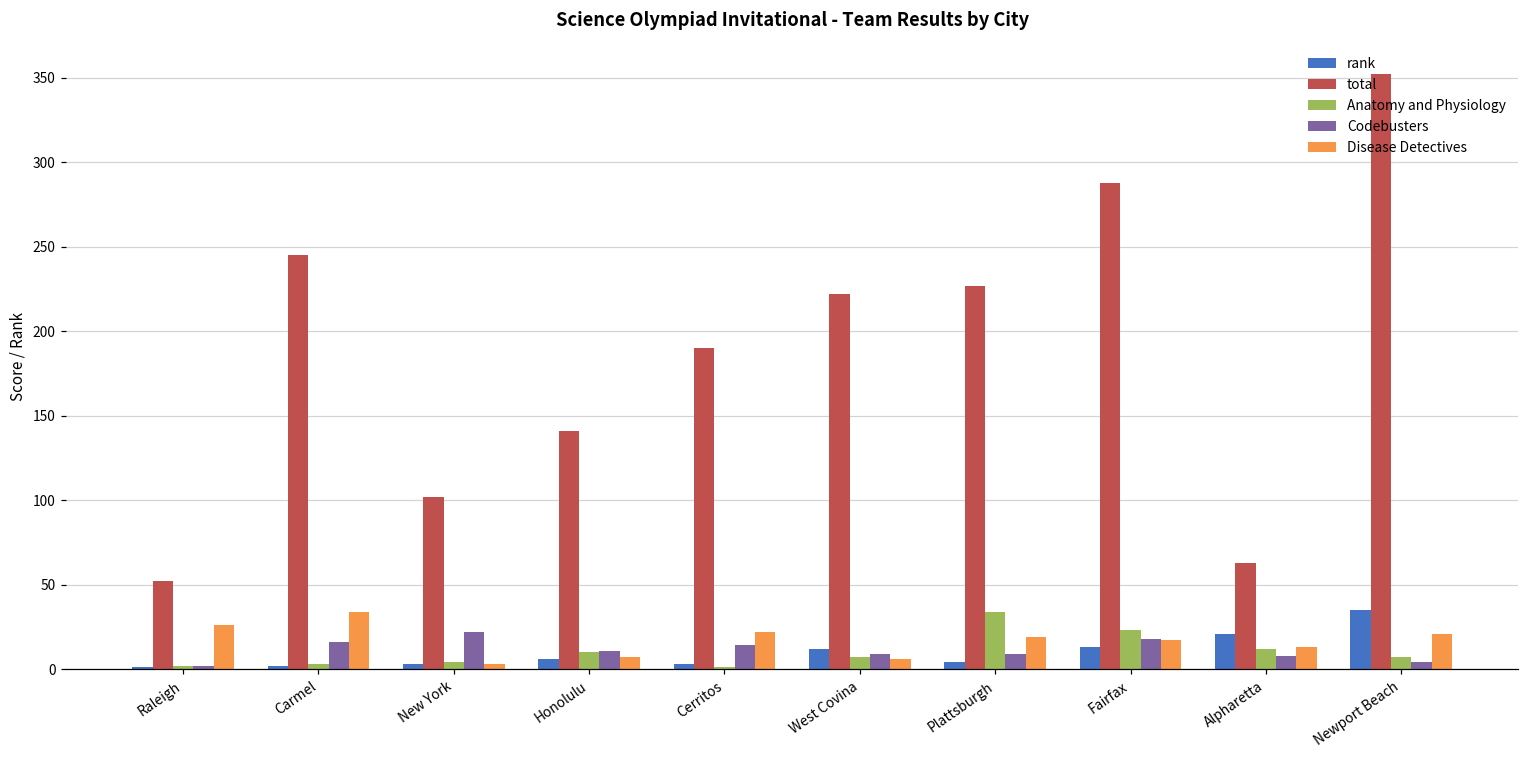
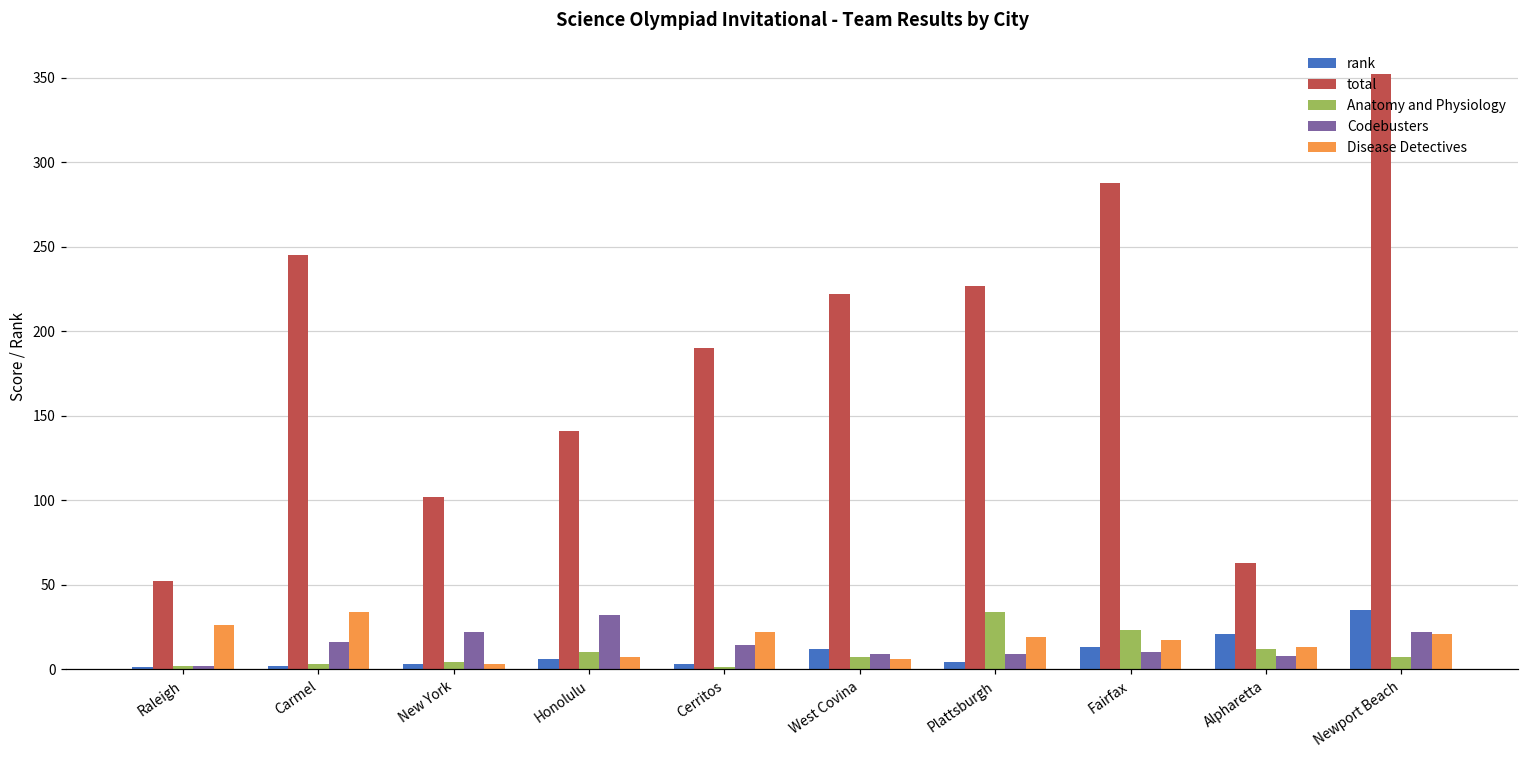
Codebusters, Honolulu: 11 -> 32
Codebusters, Fairfax: 18 -> 10
Codebusters, Newport Beach: 4 -> 22
